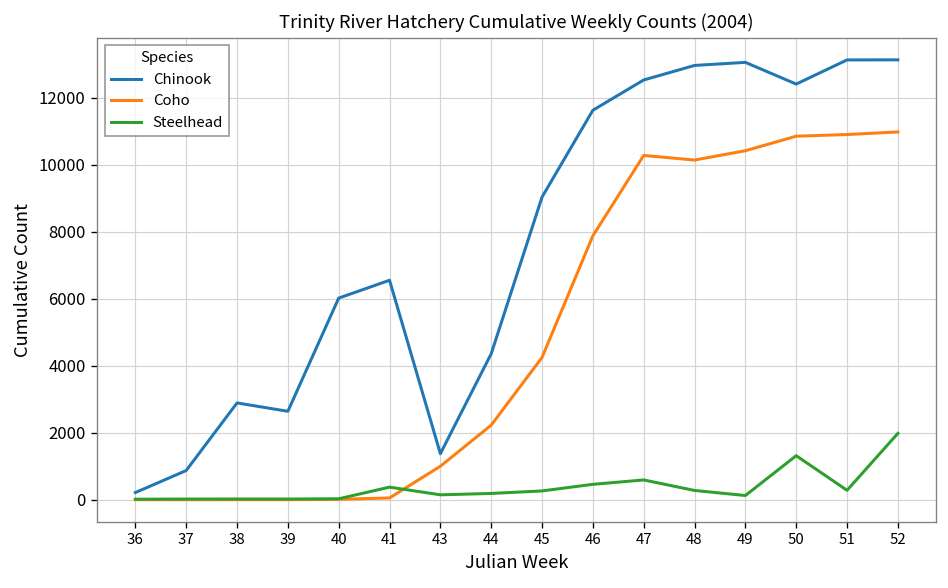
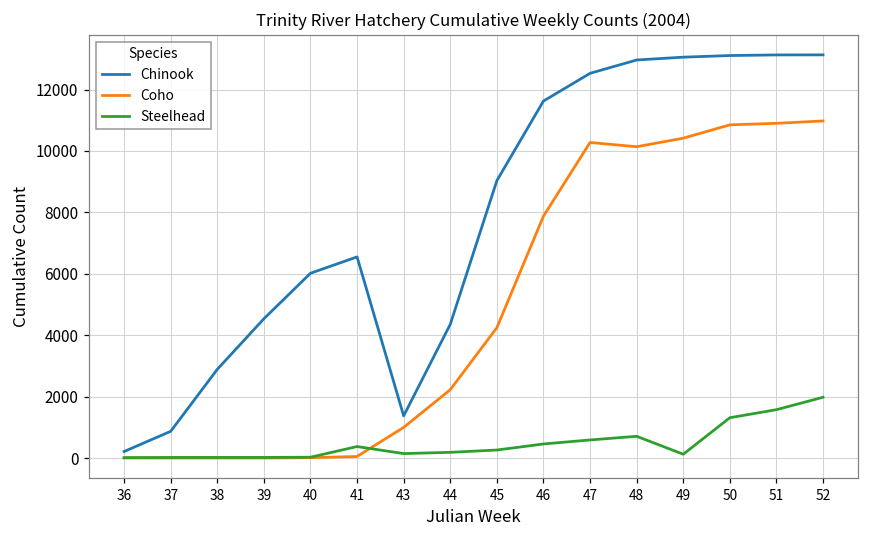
Chinook, 39: 2600 -> 4500
Steelhead, 48: 300 -> 700
Chinook, 50: 12400 -> 13100
Steelhead, 51: 300 -> 1600
